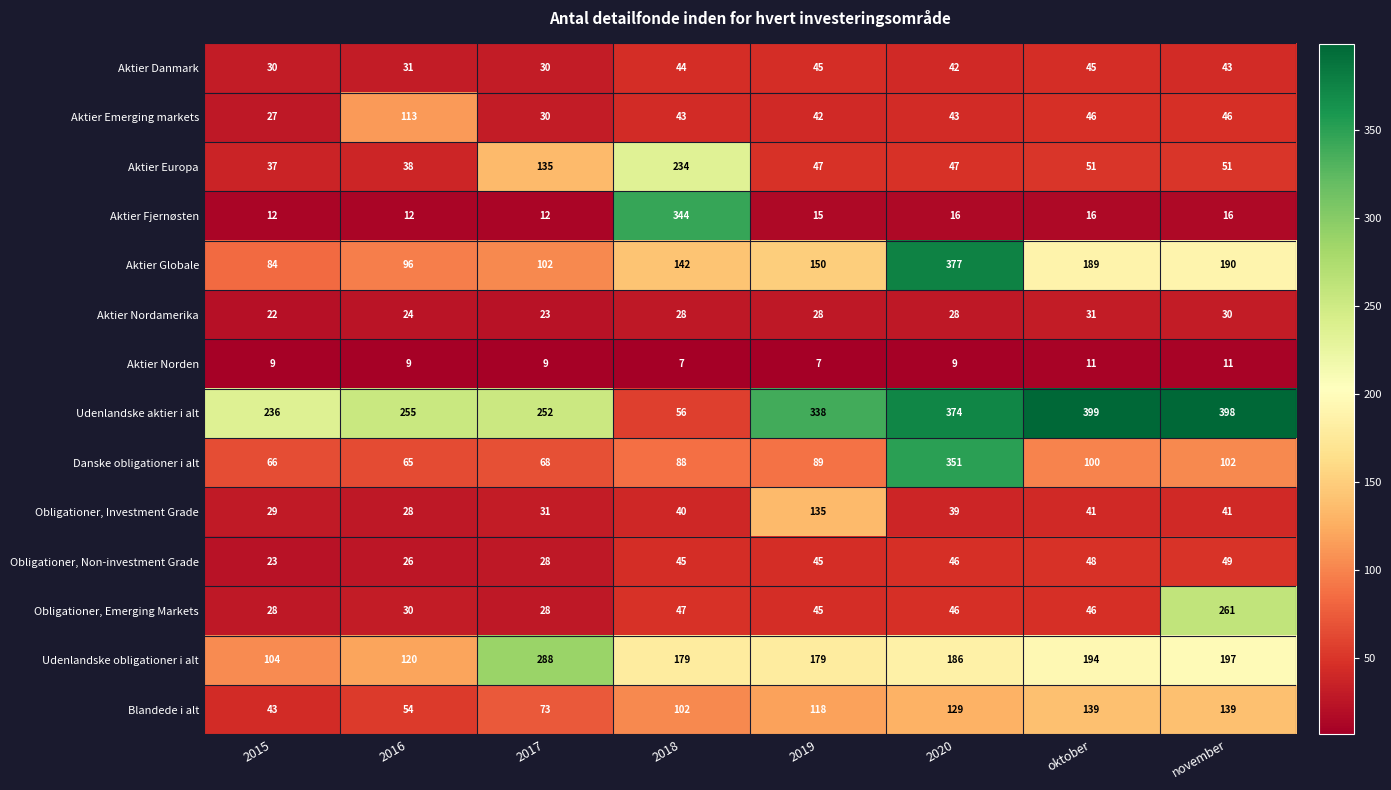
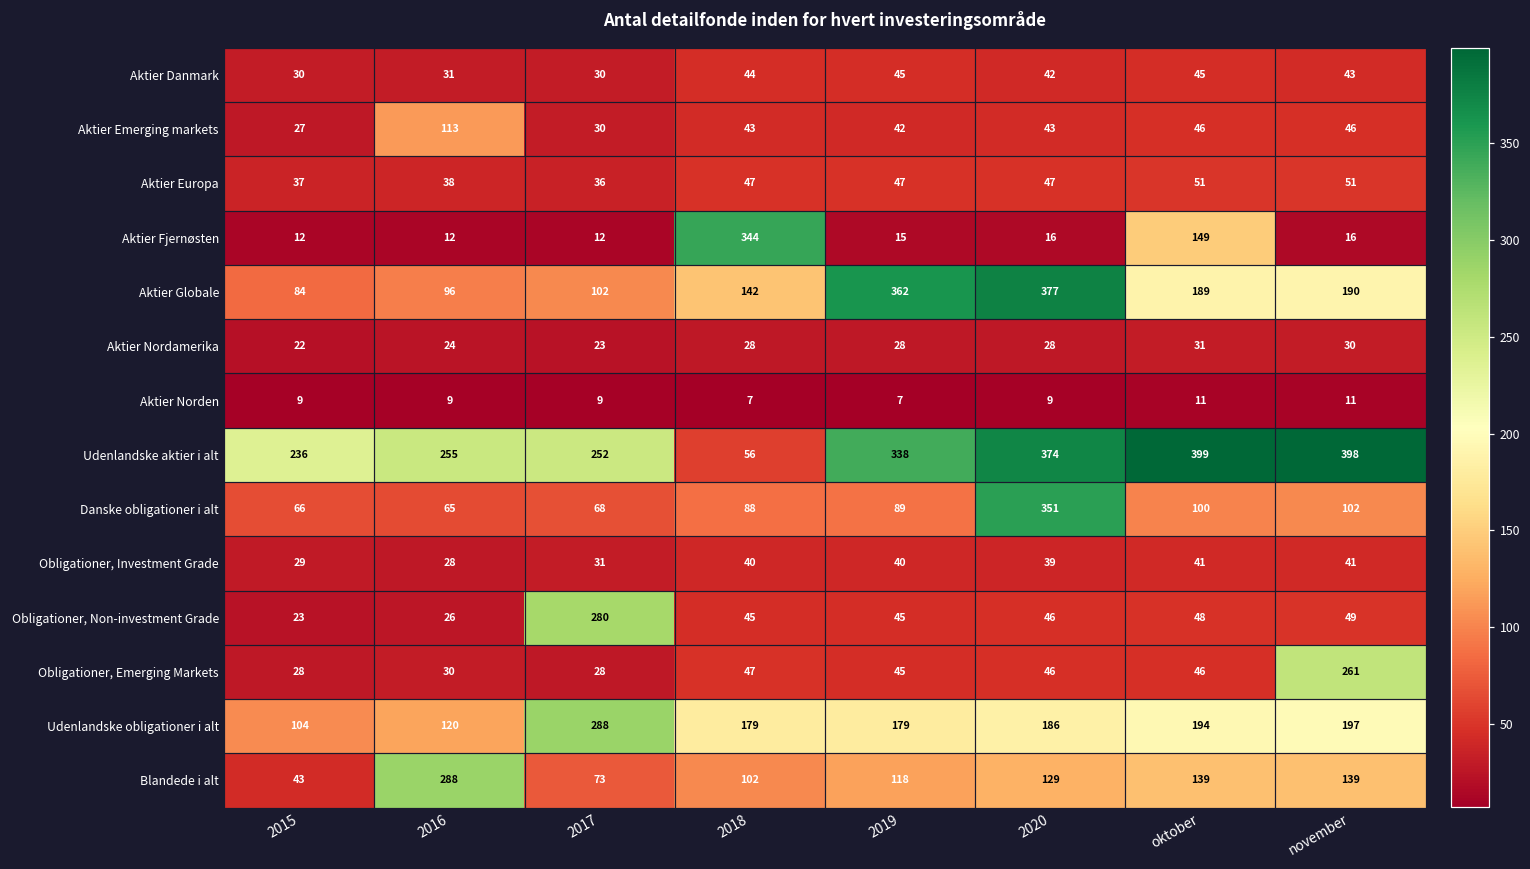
Aktier Europa, 2017: 135 -> 36
Aktier Europa, 2018: 234 -> 47
Aktier Fjernøsten, oktober: 16 -> 149
Aktier Globale, 2019: 150 -> 362
Obligationer, Investment Grade, 2019: 135 -> 40
Obligationer, Non-investment Grade, 2017: 28 -> 280
Blandede i alt, 2016: 54 -> 288
